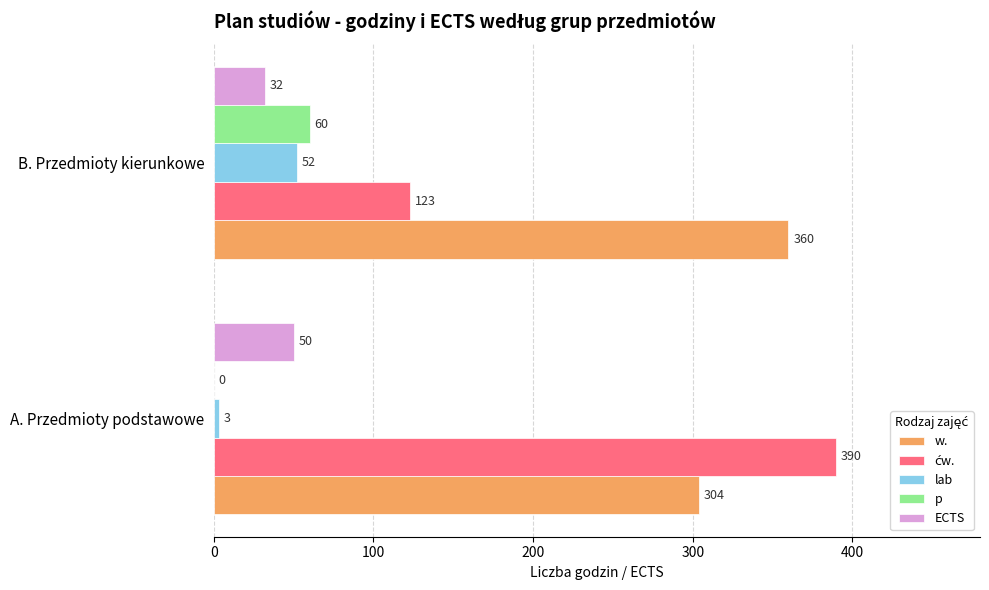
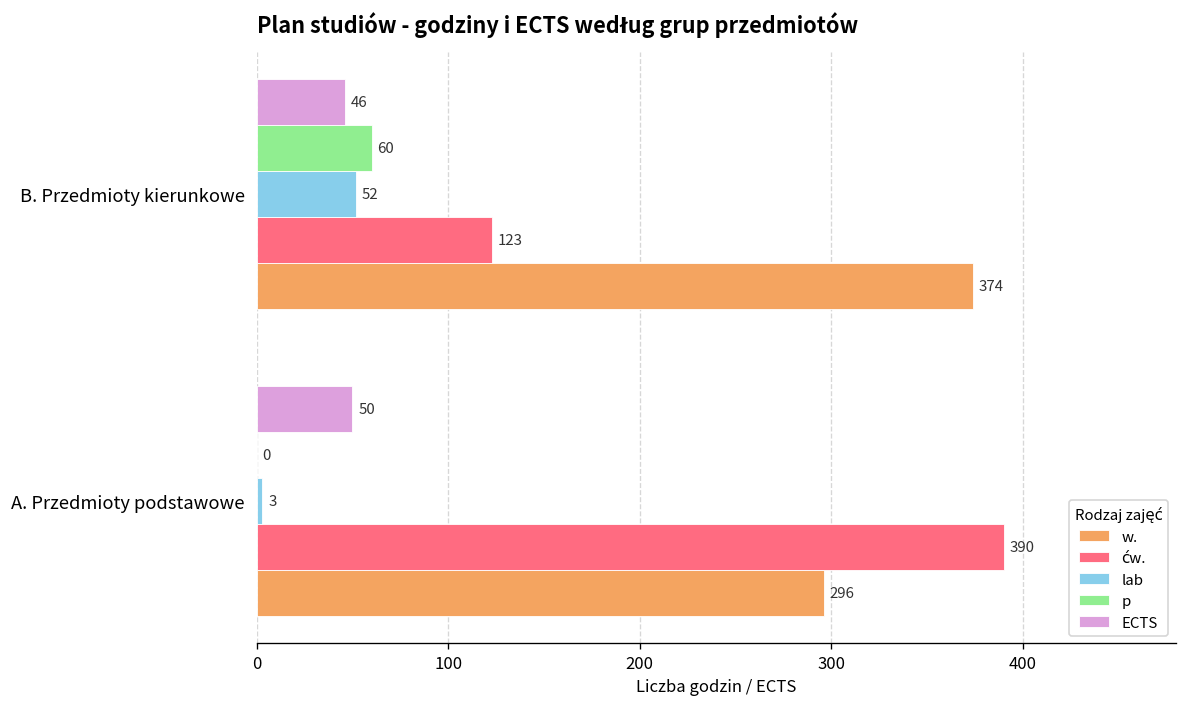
ECTS, B. Przedmioty kierunkowe: 32 -> 46
w., B. Przedmioty kierunkowe: 360 -> 374
w., A. Przedmioty podstawowe: 304 -> 296
